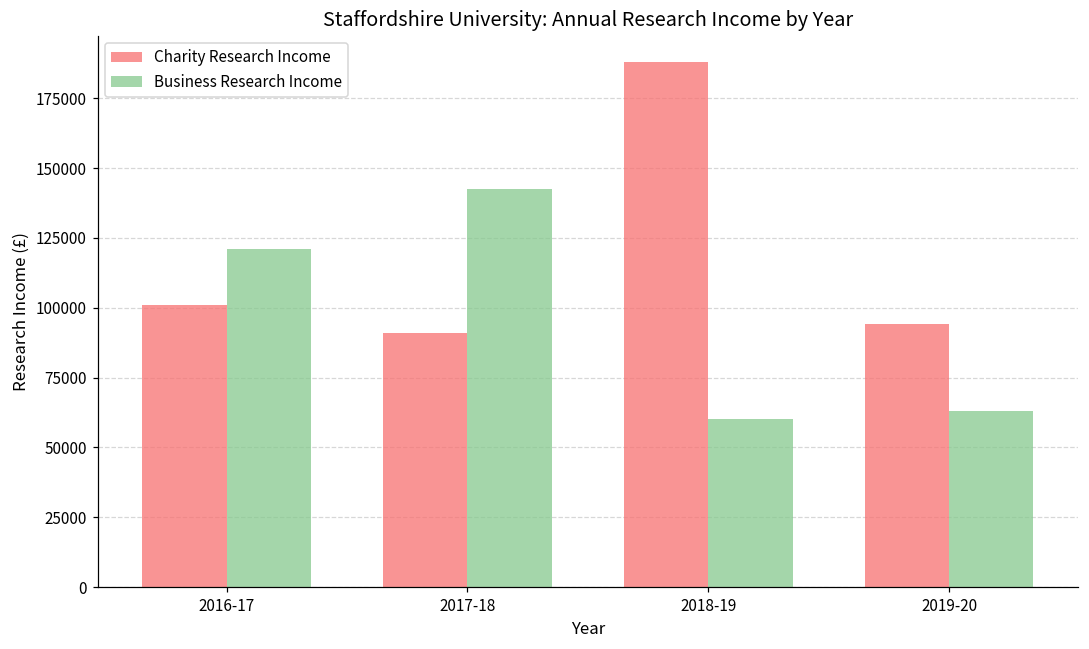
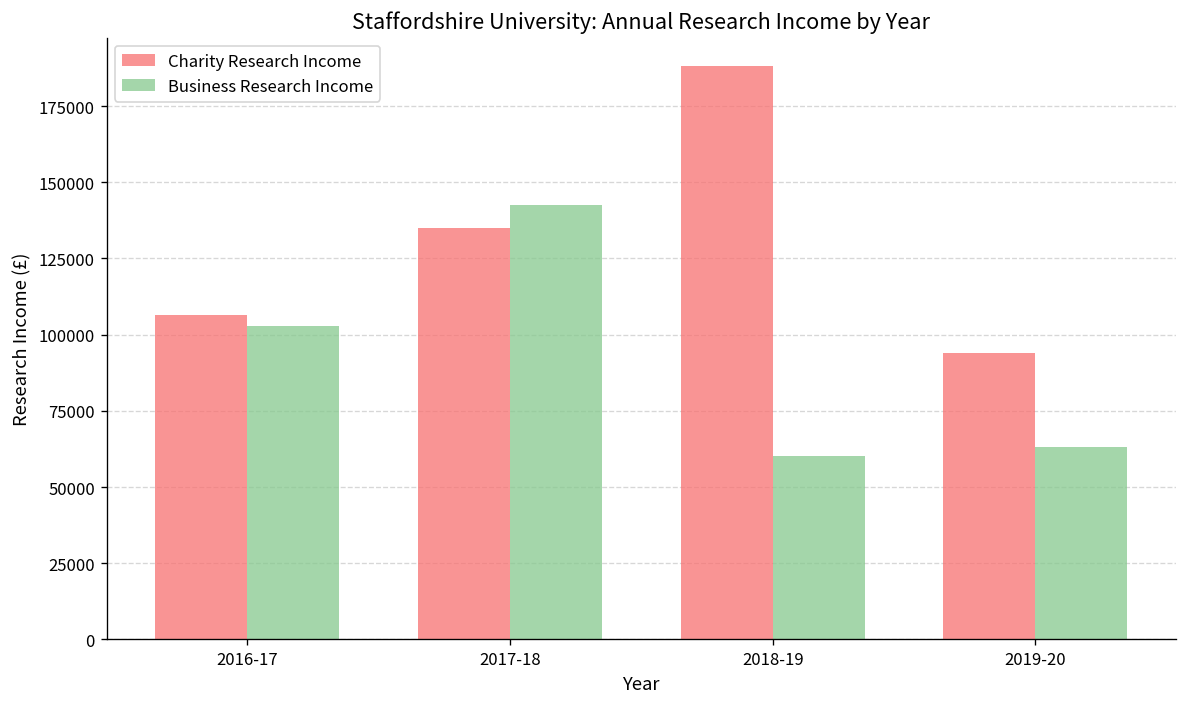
Charity Research Income, 2016-17: 101000 -> 106000
Business Research Income, 2016-17: 121000 -> 103000
Charity Research Income, 2017-18: 91000 -> 135000
